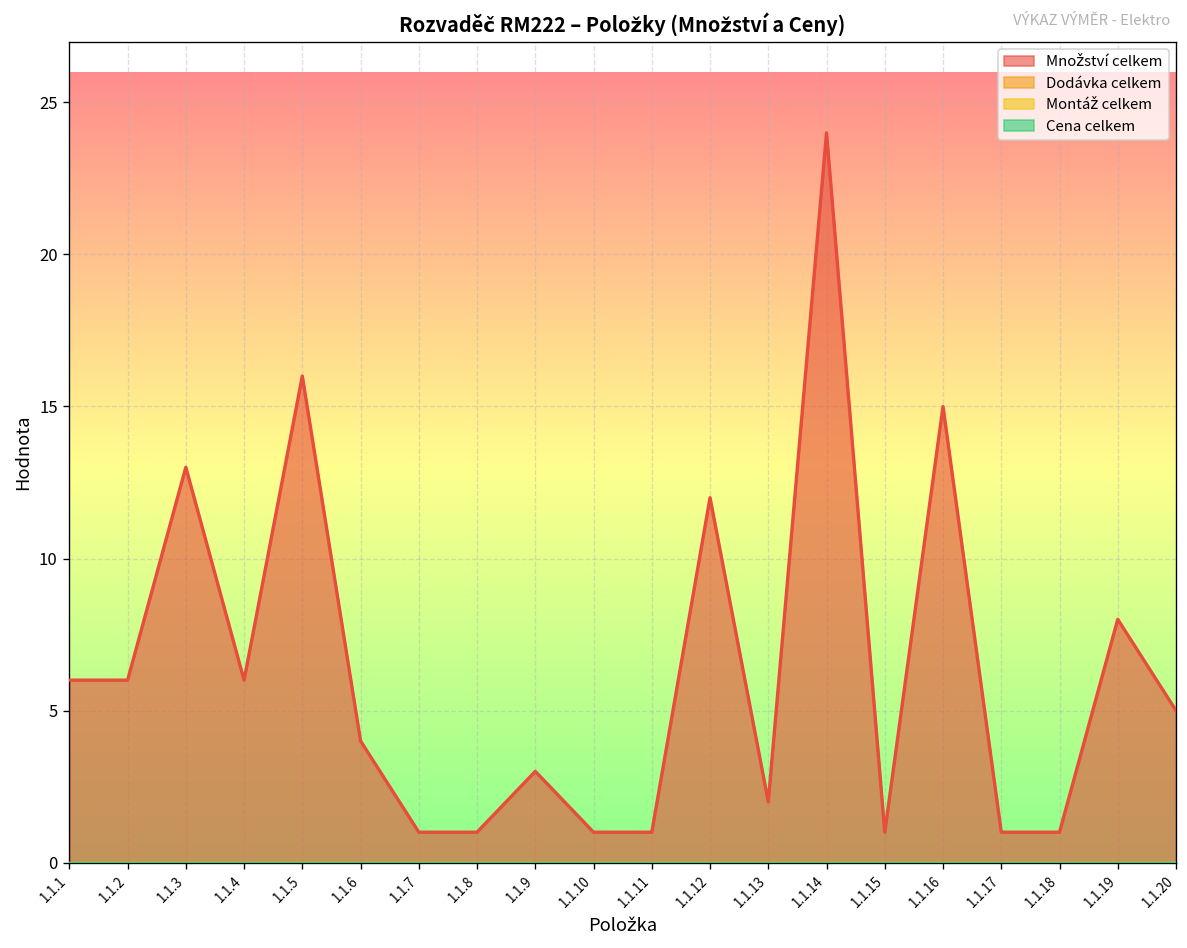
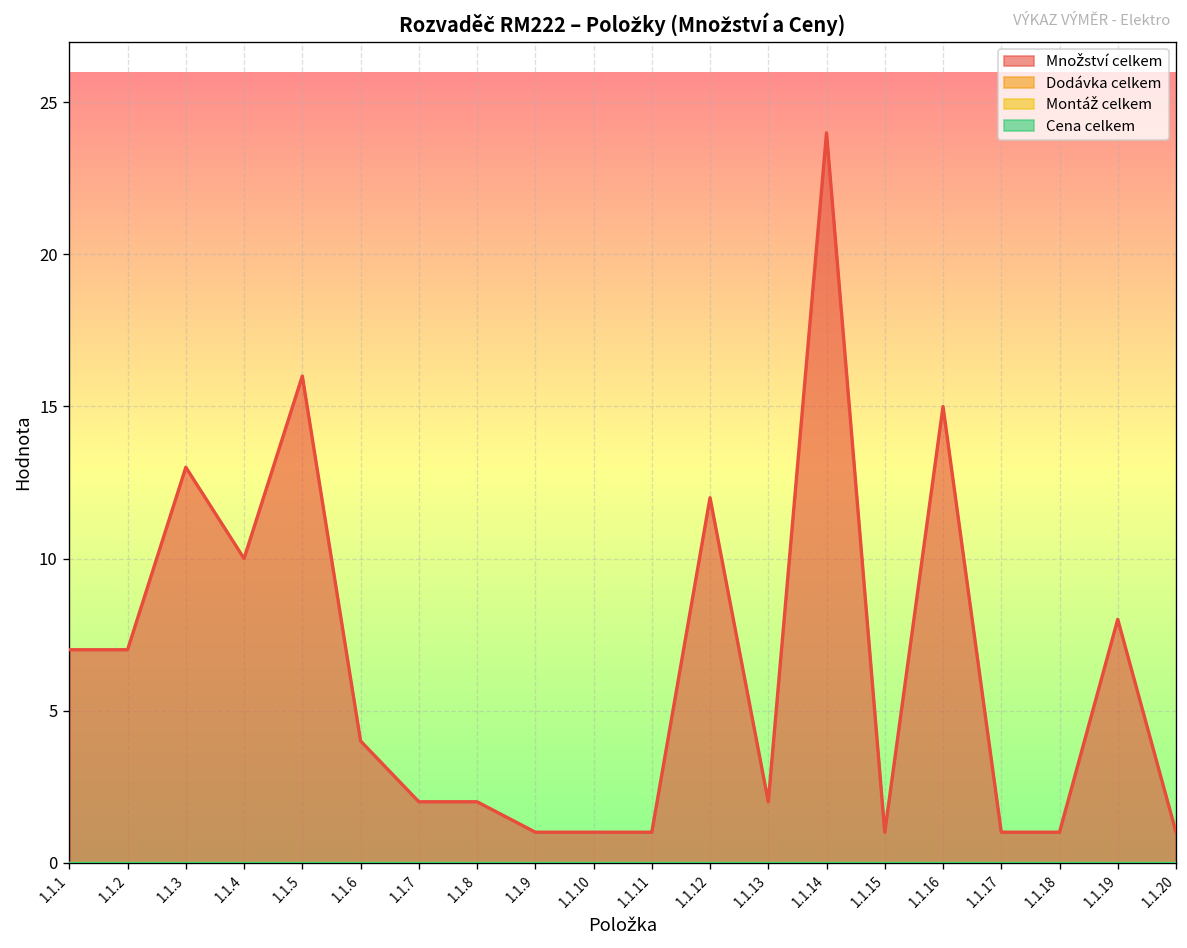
Množství celkem, 1.1.1: 6 -> 7
Množství celkem, 1.1.2: 6 -> 7
Množství celkem, 1.1.4: 6 -> 10
Množství celkem, 1.1.7: 1 -> 2
Množství celkem, 1.1.8: 1 -> 2
Množství celkem, 1.1.9: 3 -> 1
Množství celkem, 1.1.20: 5 -> 1
